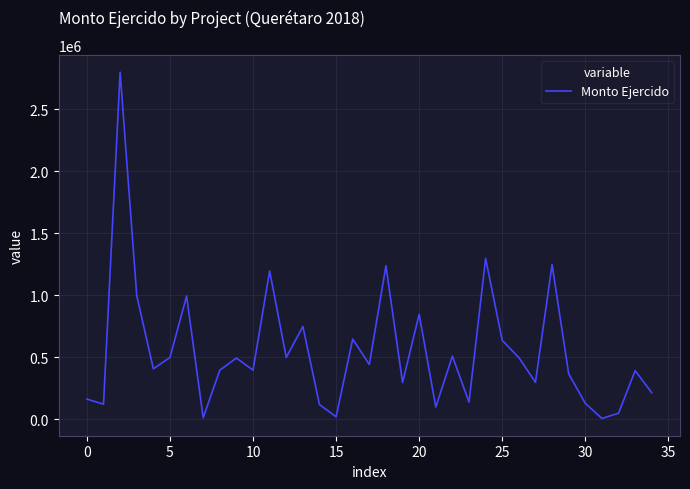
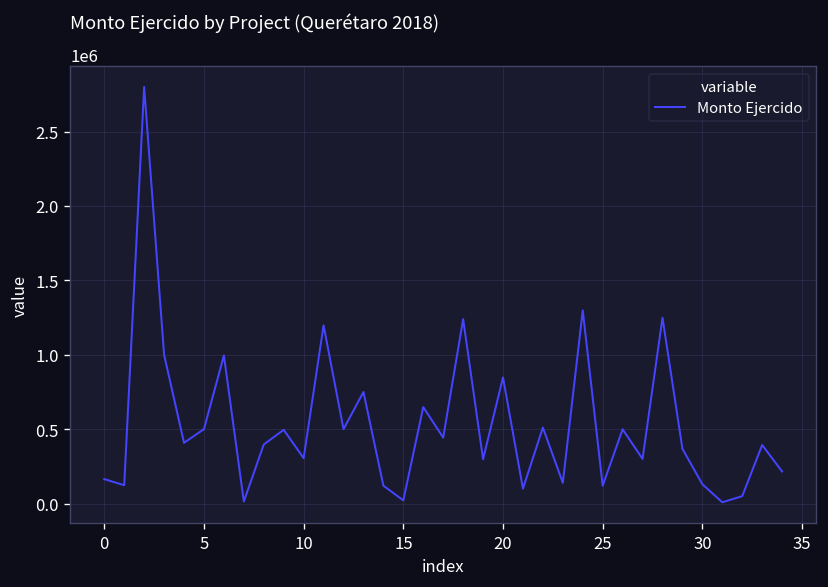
10: 400000 -> 310000
25: 640000 -> 120000
